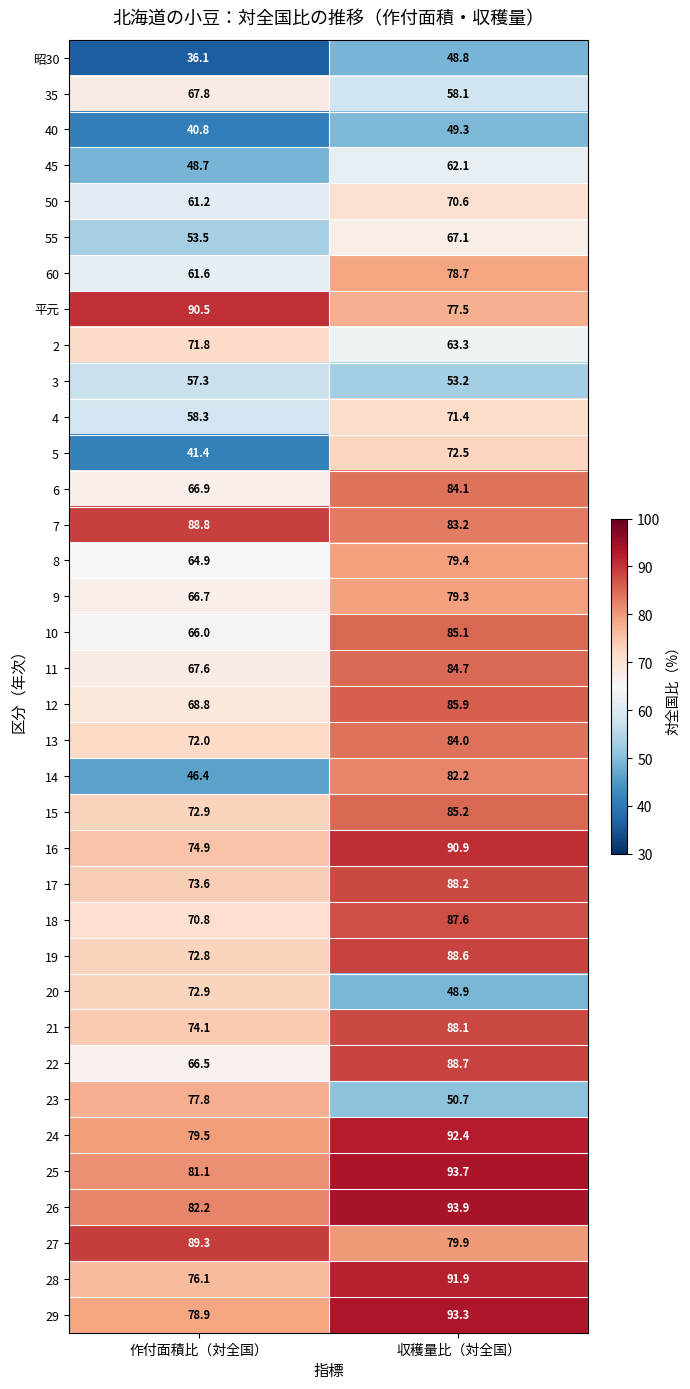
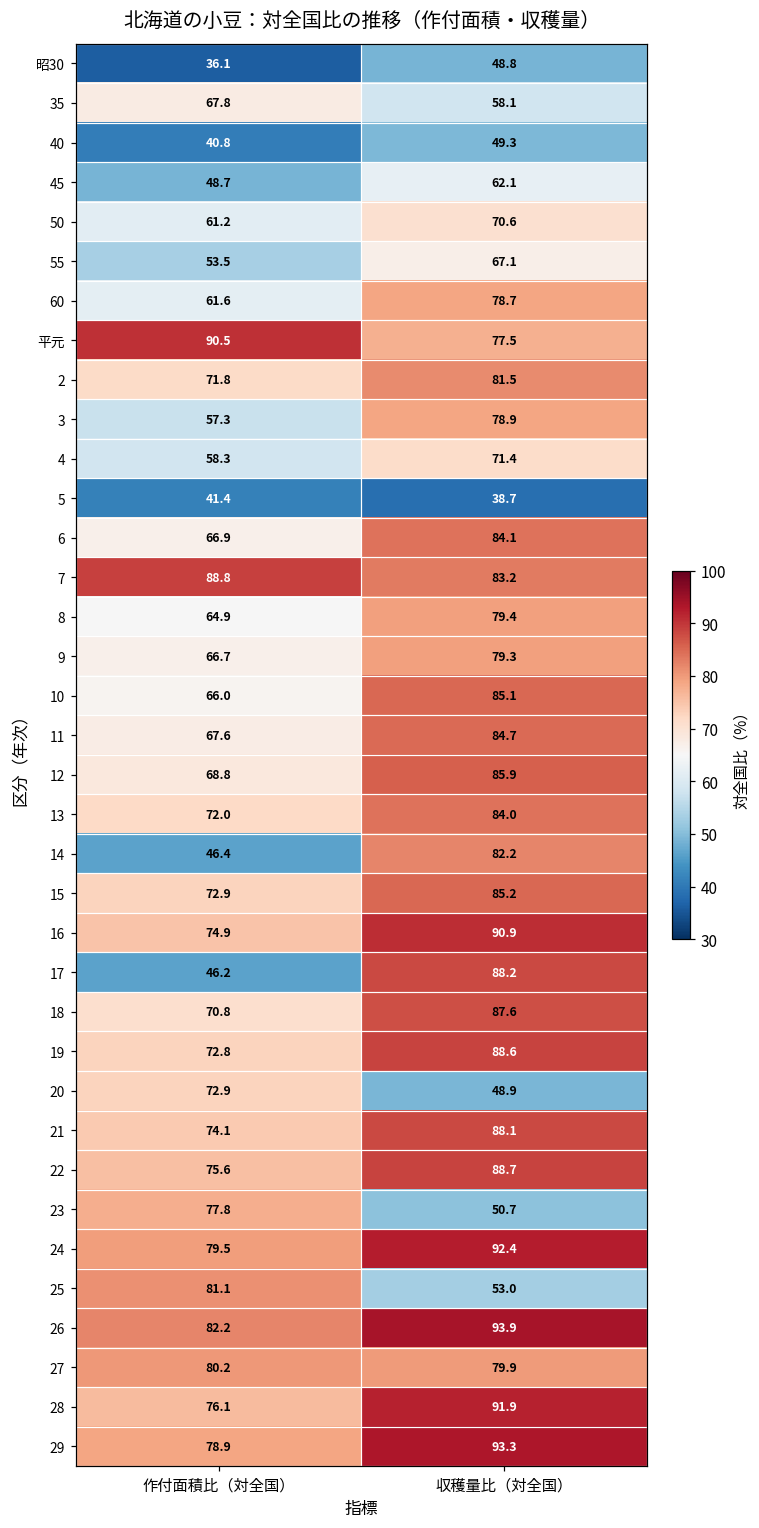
2, 収穫量比（対全国）: 63.3 -> 81.5
3, 収穫量比（対全国）: 53.2 -> 78.9
5, 収穫量比（対全国）: 72.5 -> 38.7
17, 作付面積比（対全国）: 73.6 -> 46.2
22, 作付面積比（対全国）: 66.5 -> 75.6
25, 収穫量比（対全国）: 93.7 -> 53.0
27, 作付面積比（対全国）: 89.3 -> 80.2
